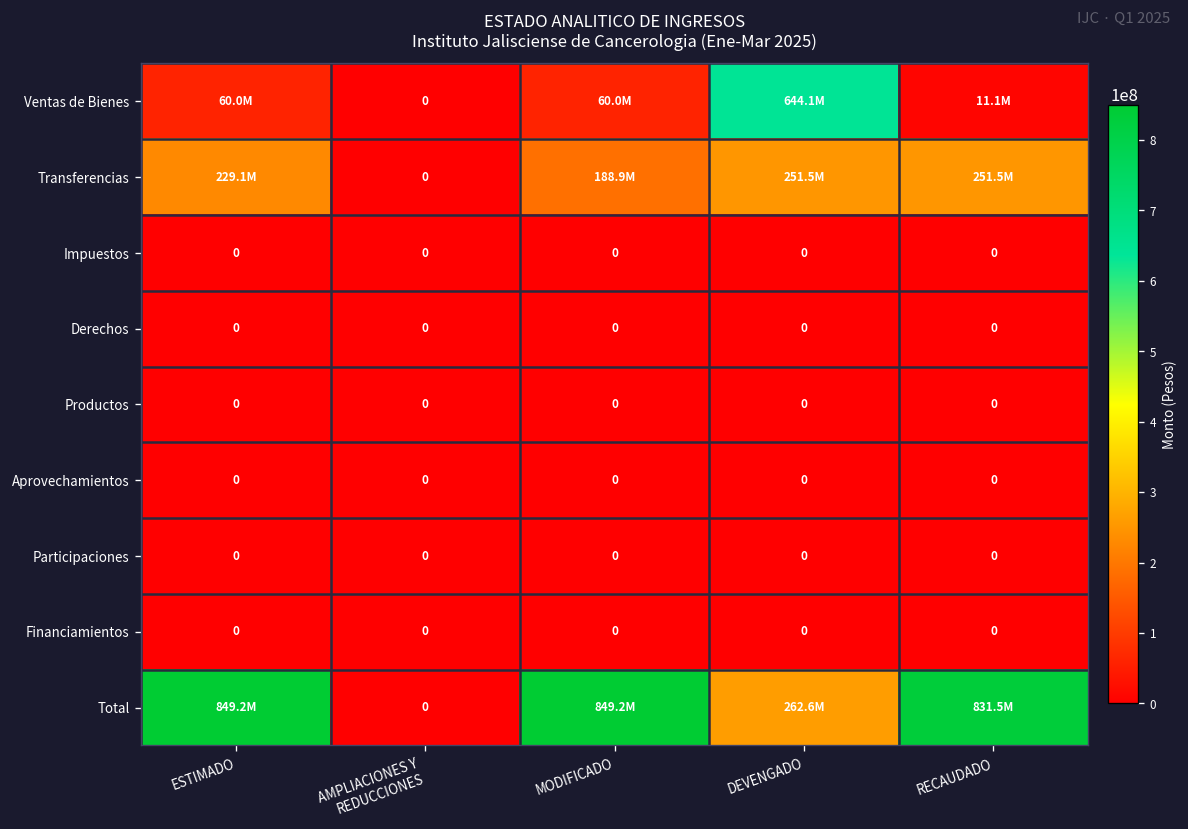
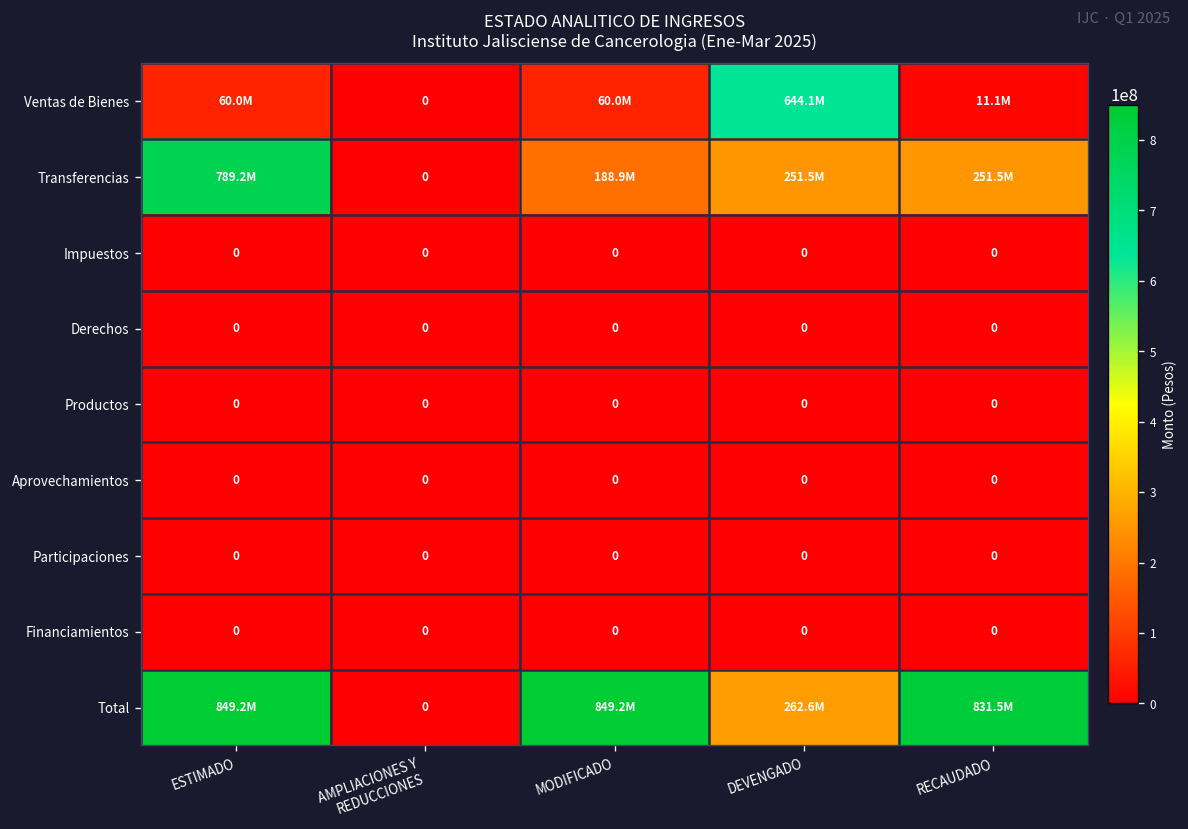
Transferencias, ESTIMADO: 229.1M -> 789.2M
